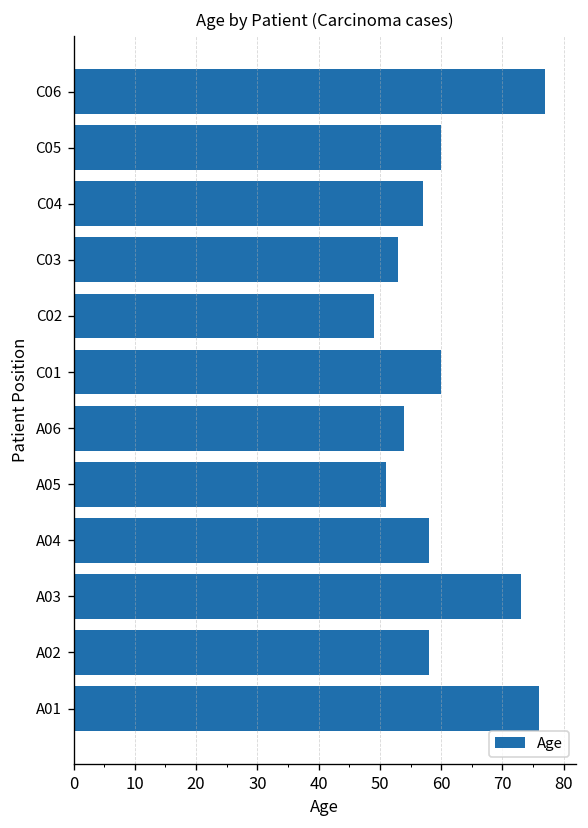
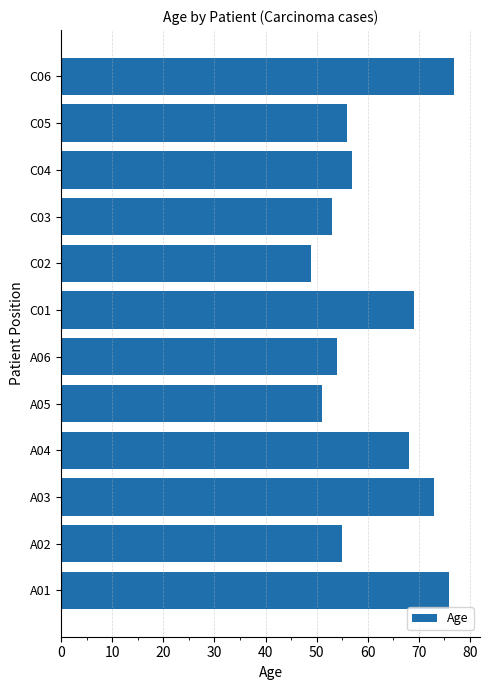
C05: 60 -> 56
C01: 60 -> 69
A04: 58 -> 68
A02: 58 -> 55
